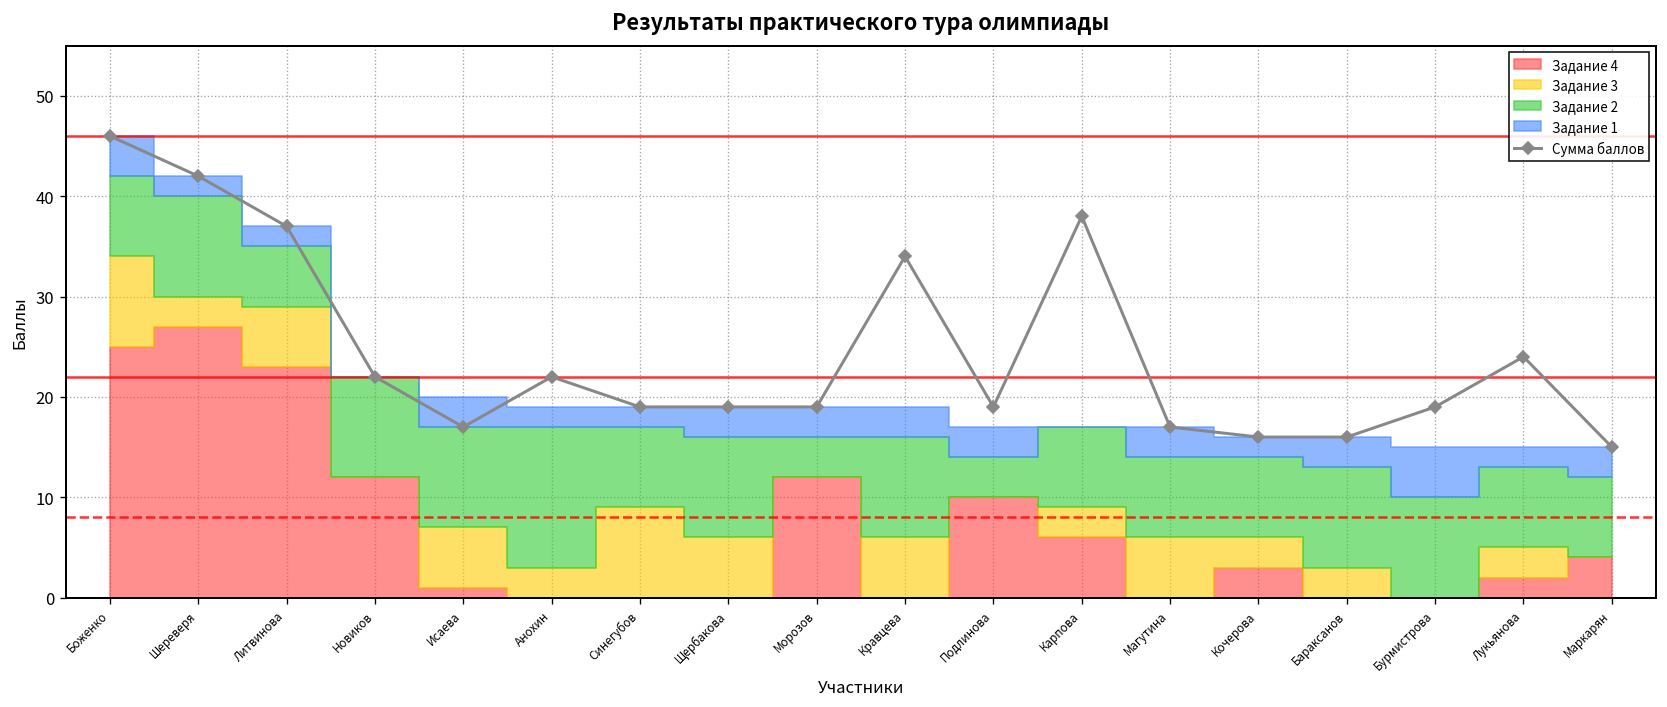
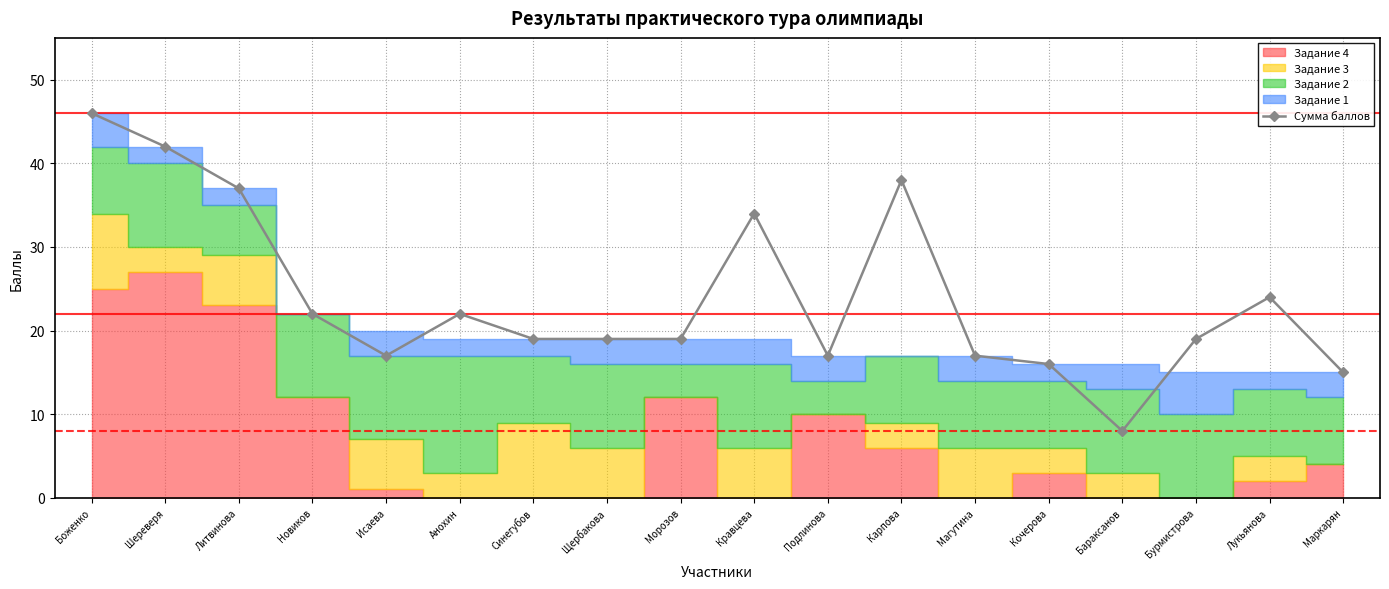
Сумма баллов, Подлинова: 19 -> 17
Сумма баллов, Бараксанов: 16 -> 8
